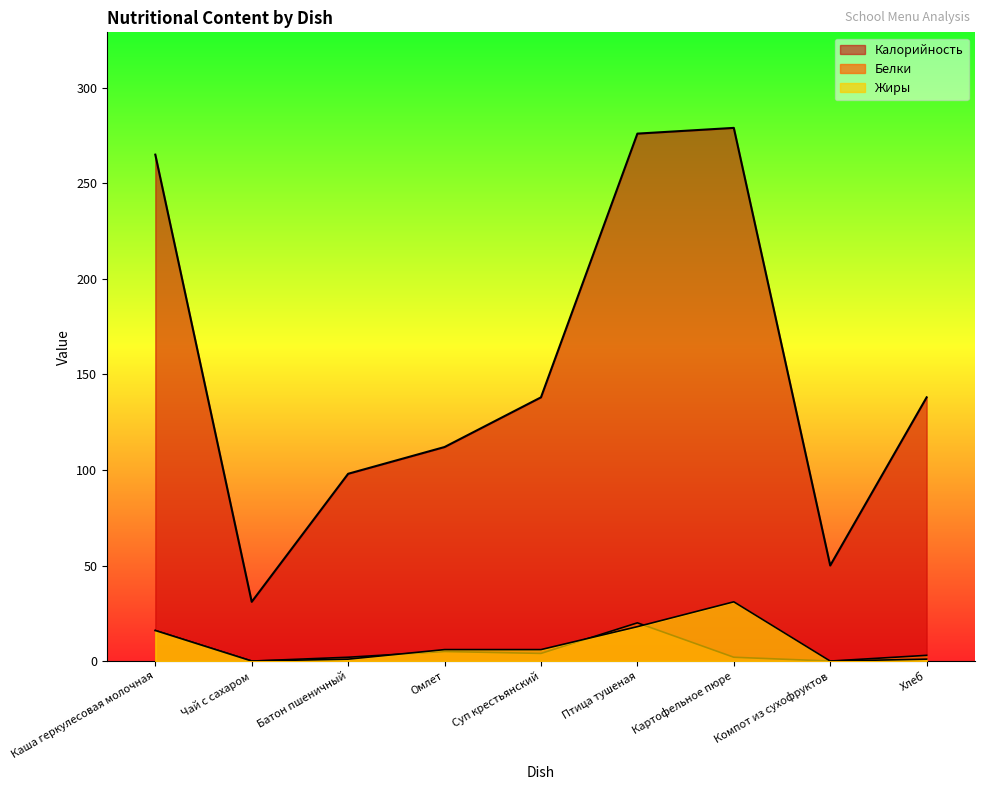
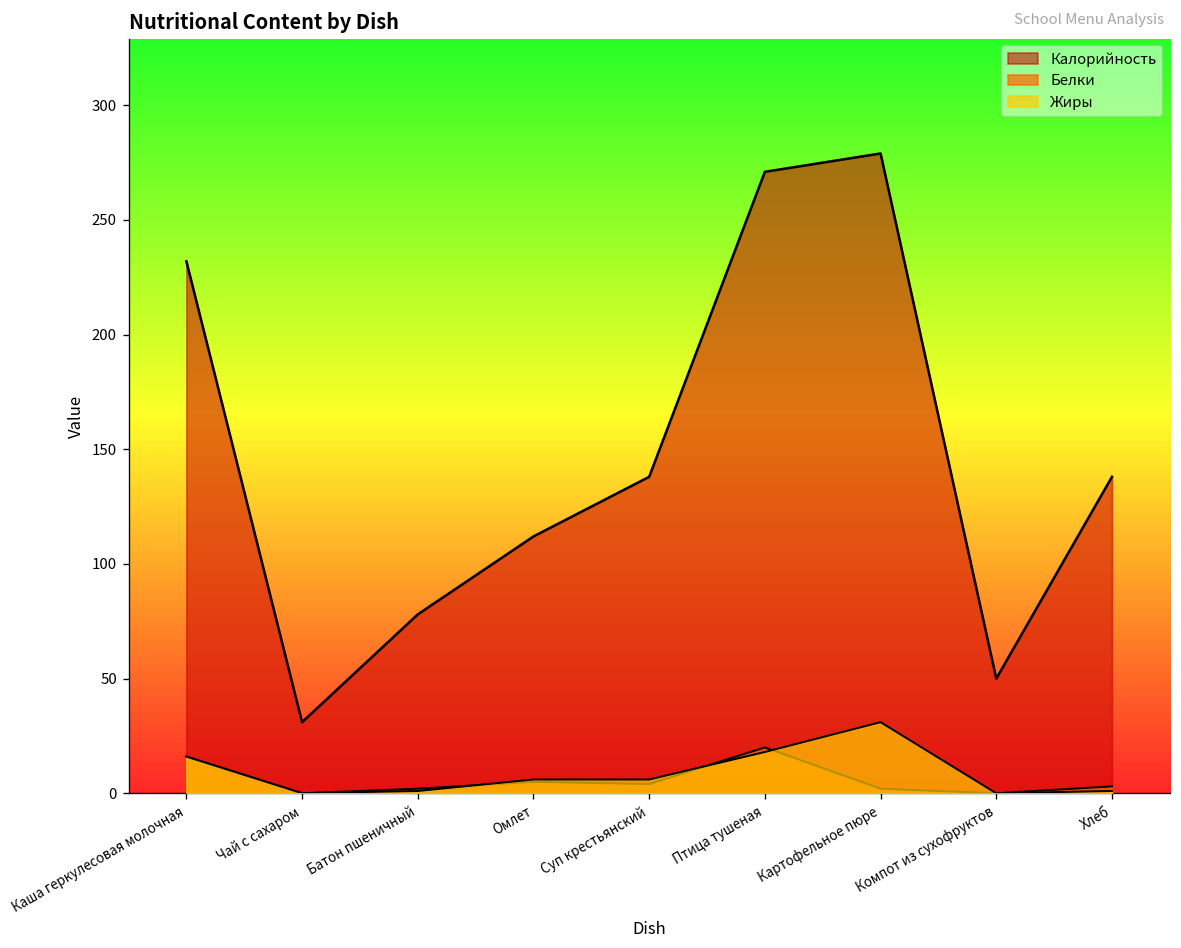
Калорийность, Каша геркулесовая молочная: 265 -> 232
Калорийность, Батон пшеничный: 98 -> 78
Калорийность, Птица тушеная: 276 -> 271
